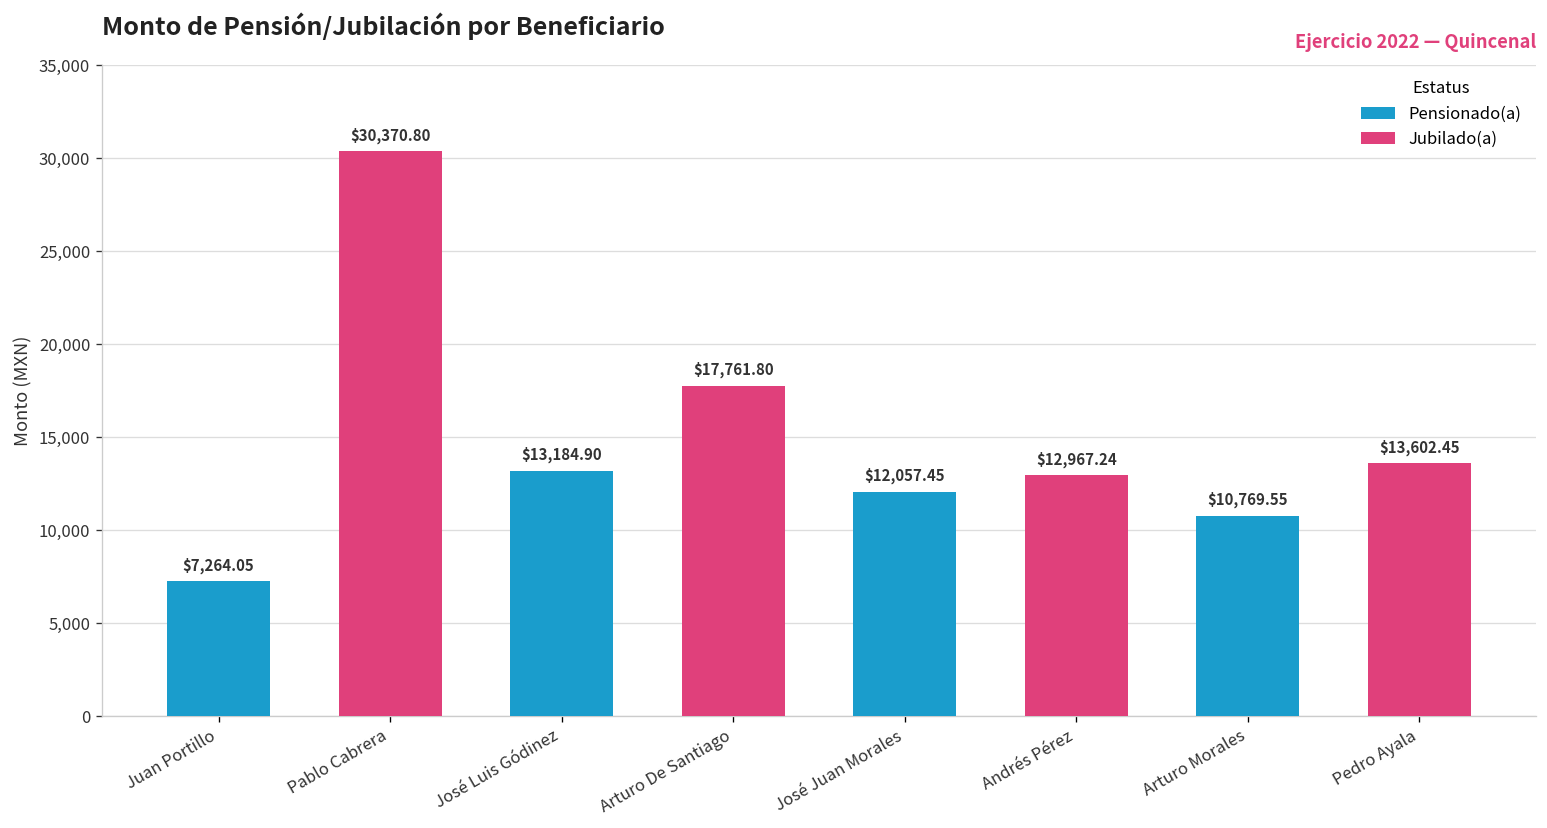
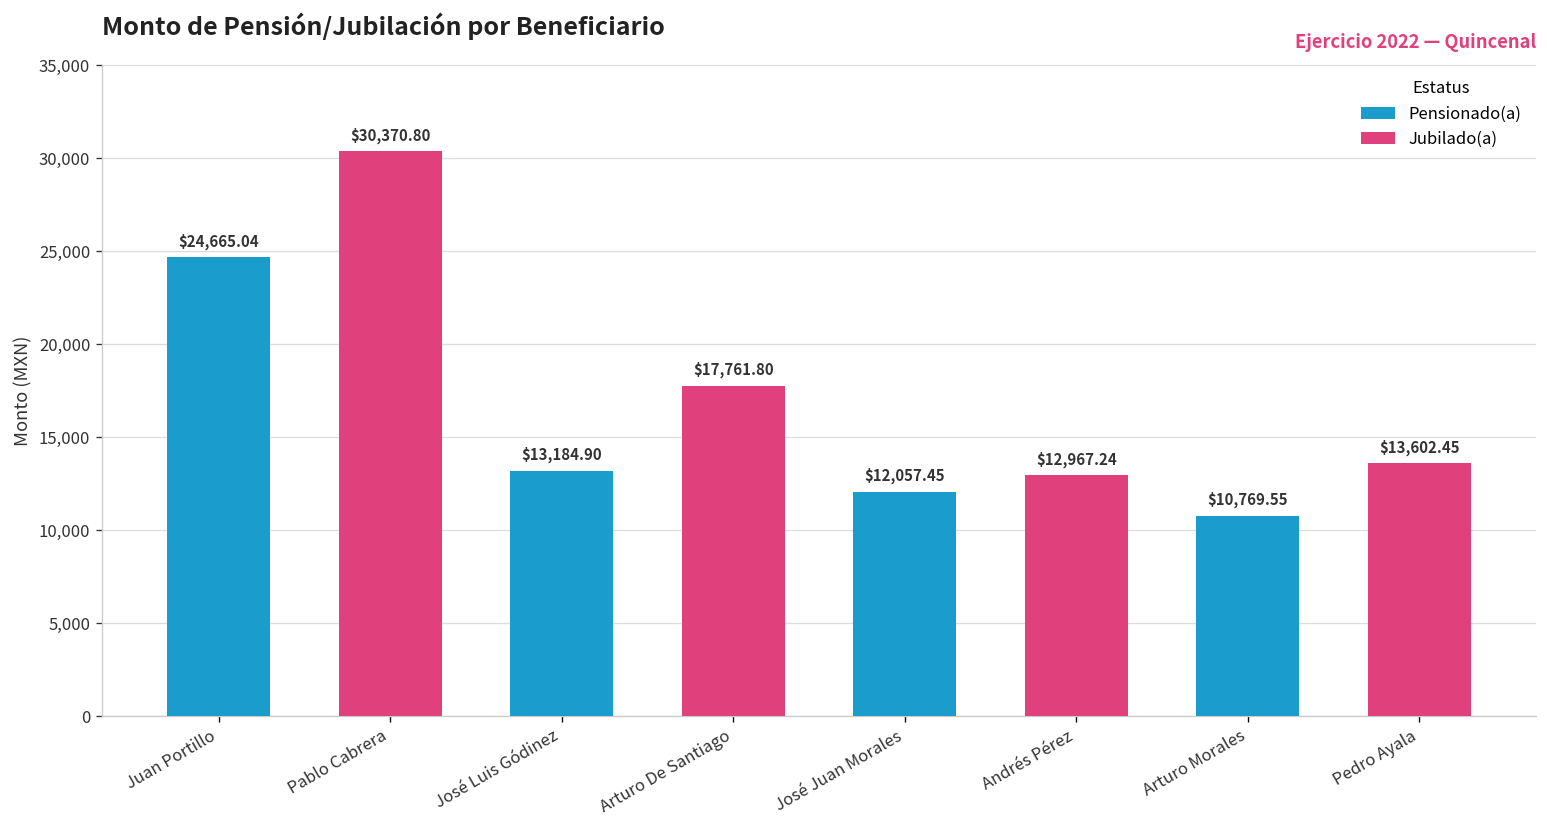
Juan Portillo: $7,264.05 -> $24,665.04
